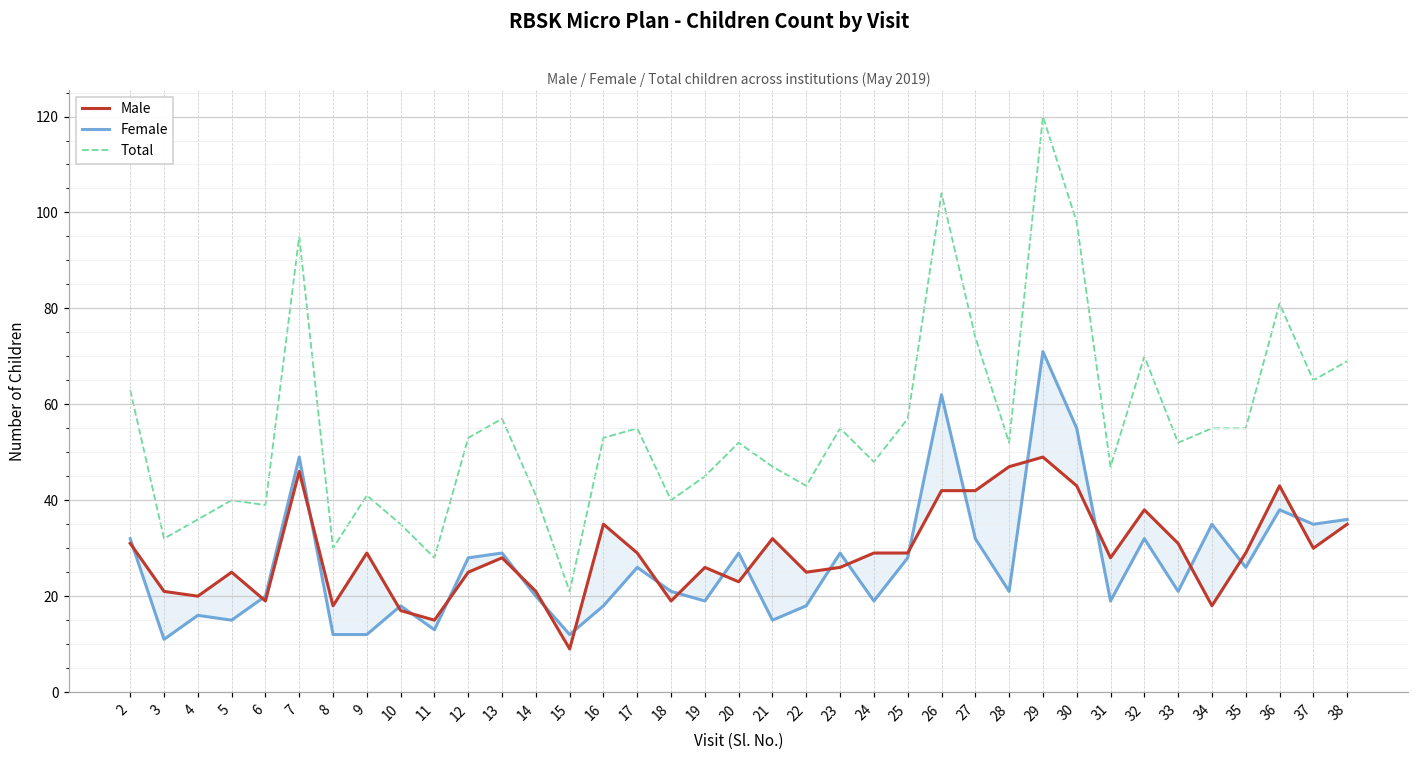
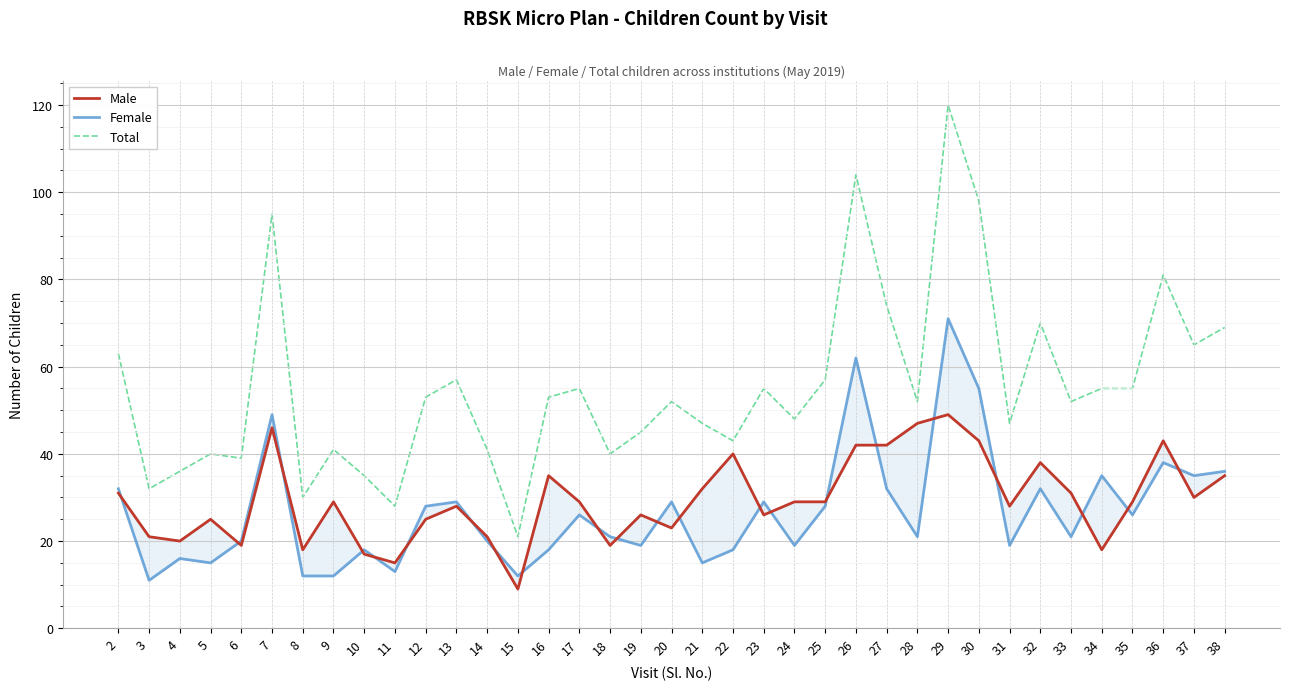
Male, 22: 25 -> 40
